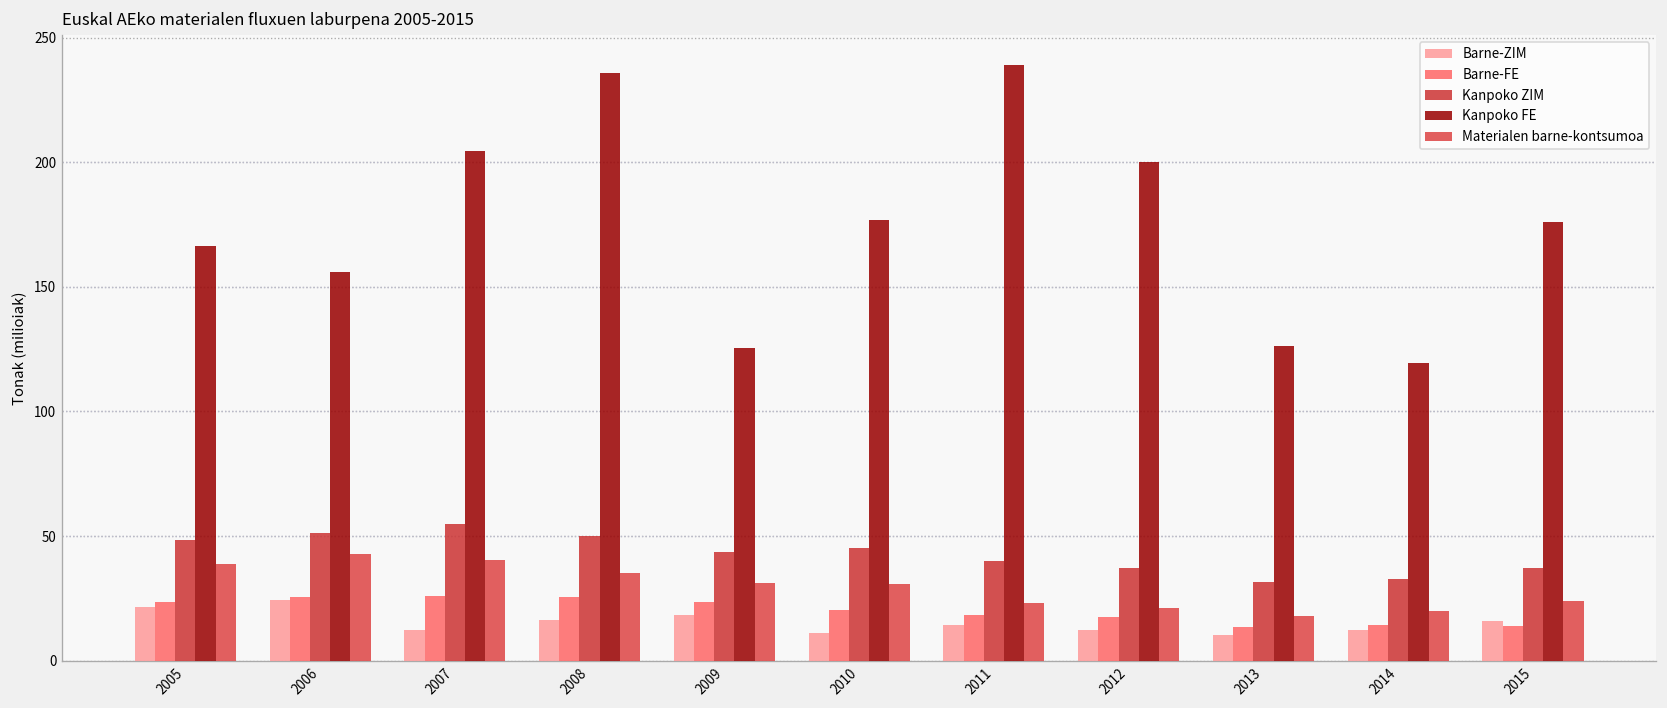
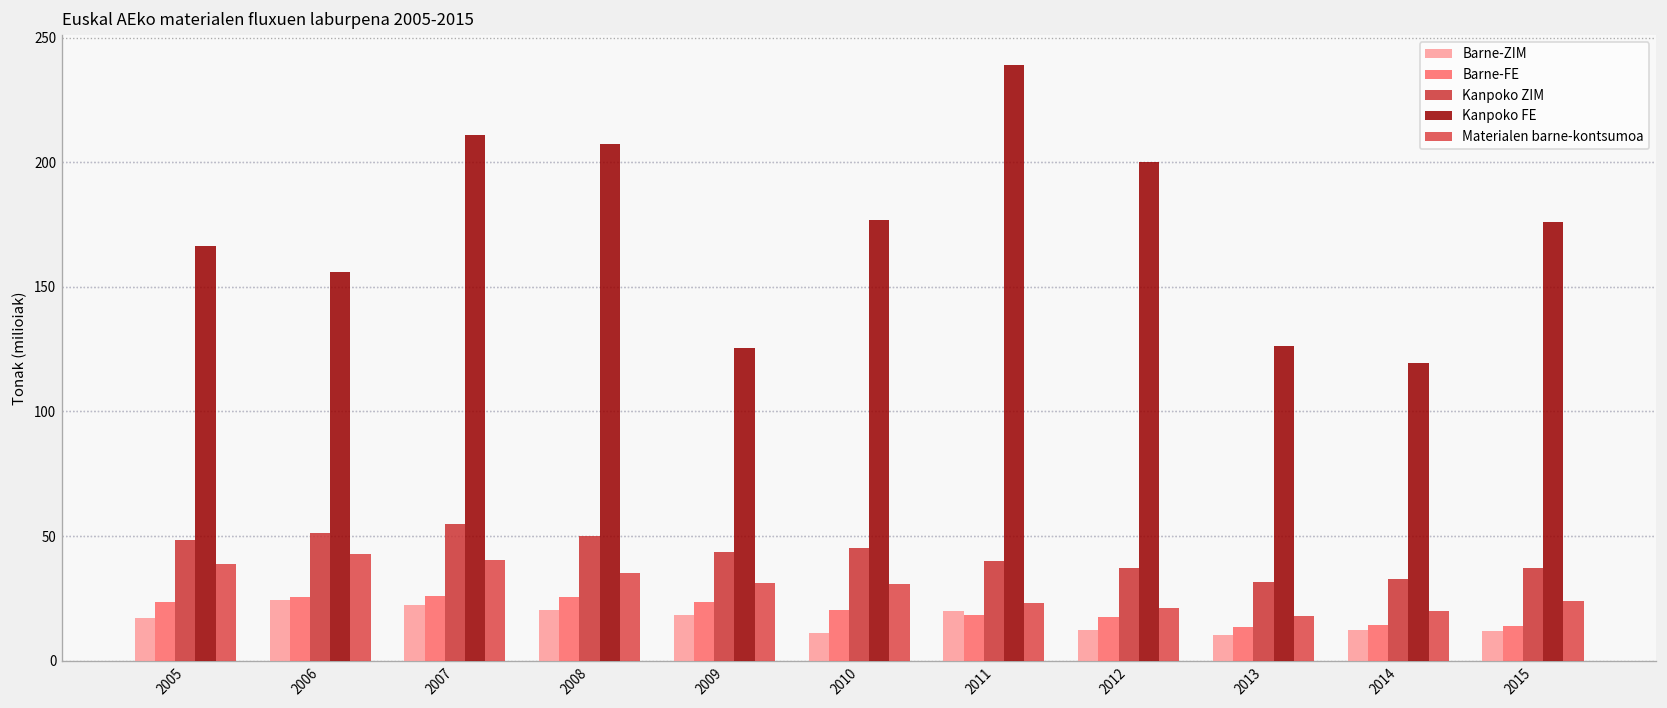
Barne-ZIM, 2005: 22 -> 17
Barne-ZIM, 2007: 12 -> 22
Kanpoko FE, 2007: 204 -> 211
Barne-ZIM, 2008: 16 -> 20
Kanpoko FE, 2008: 236 -> 207
Barne-ZIM, 2011: 14 -> 20
Barne-ZIM, 2015: 16 -> 12
